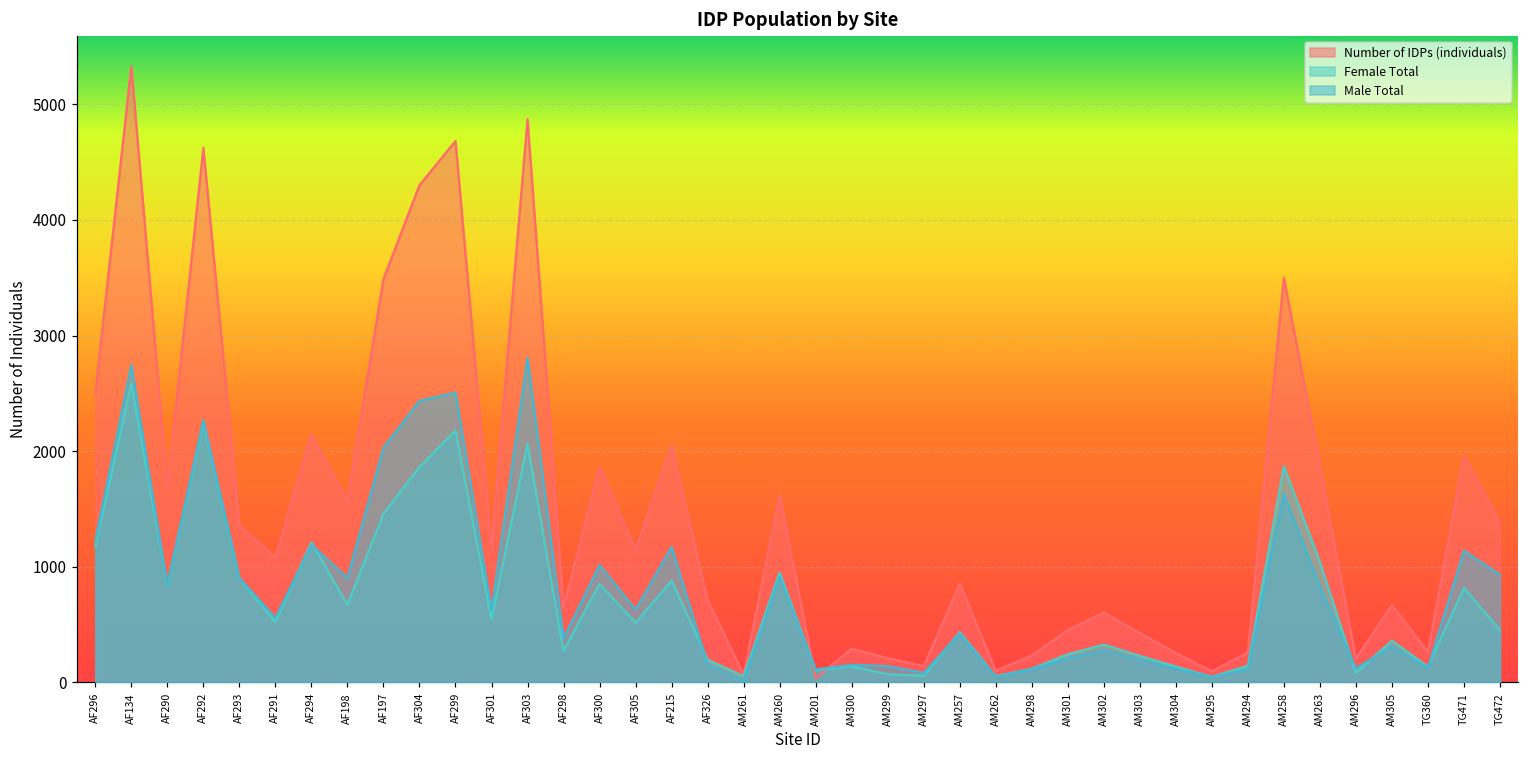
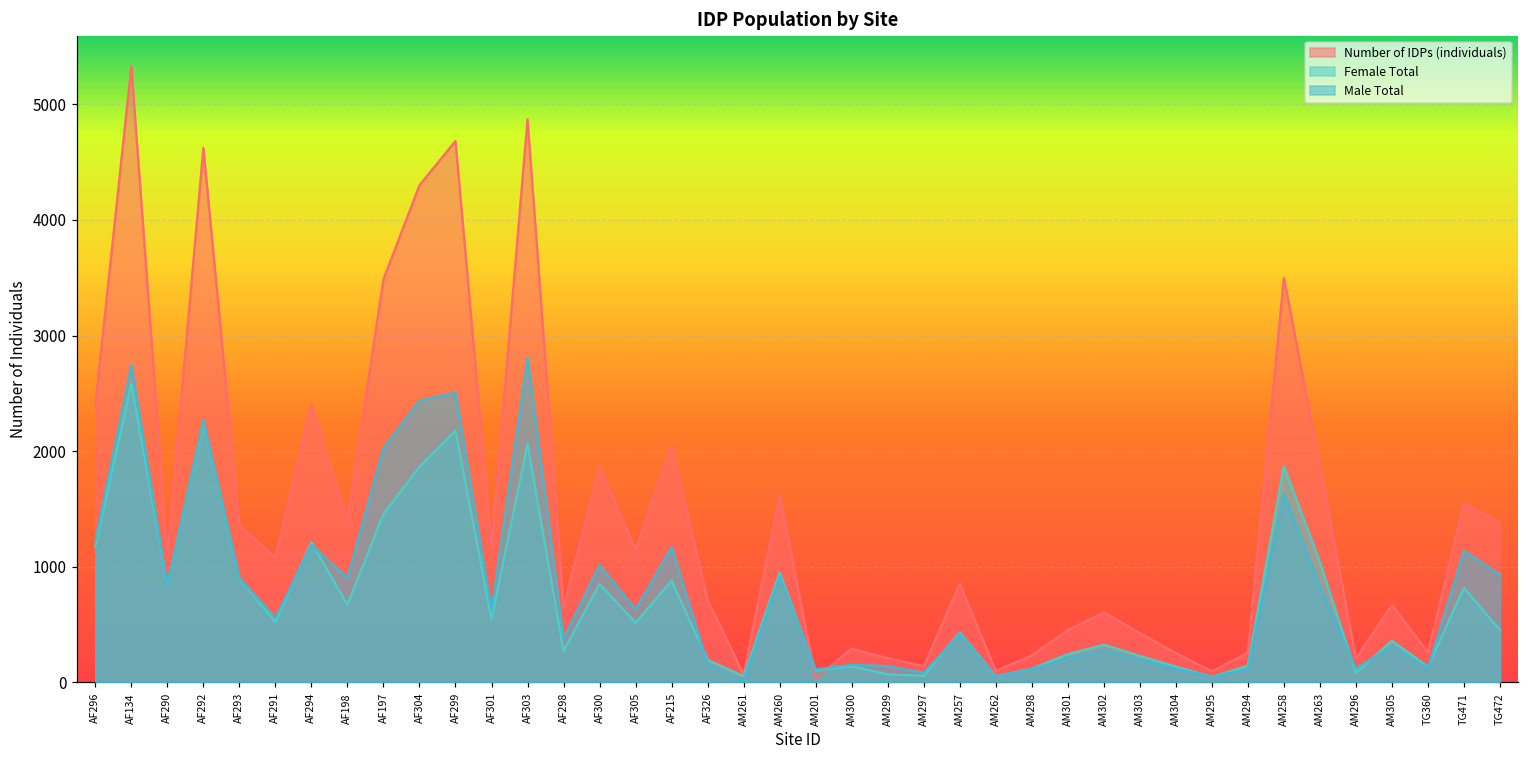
Number of IDPs (individuals), AF296: 2500 -> 2400
Number of IDPs (individuals), AF290: 1680 -> 1090
Number of IDPs (individuals), AF294: 2140 -> 2400
Number of IDPs (individuals), AF198: 1570 -> 1400
Number of IDPs (individuals), TG471: 1960 -> 1550
